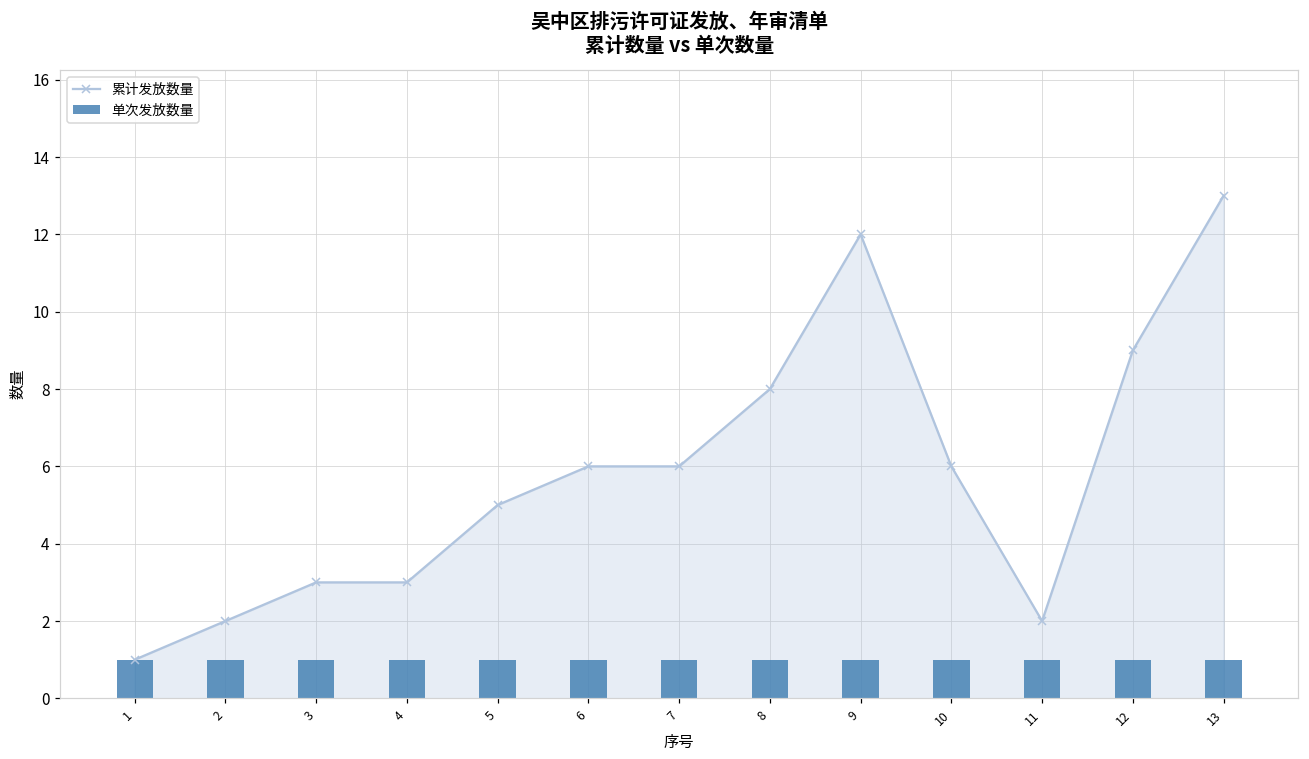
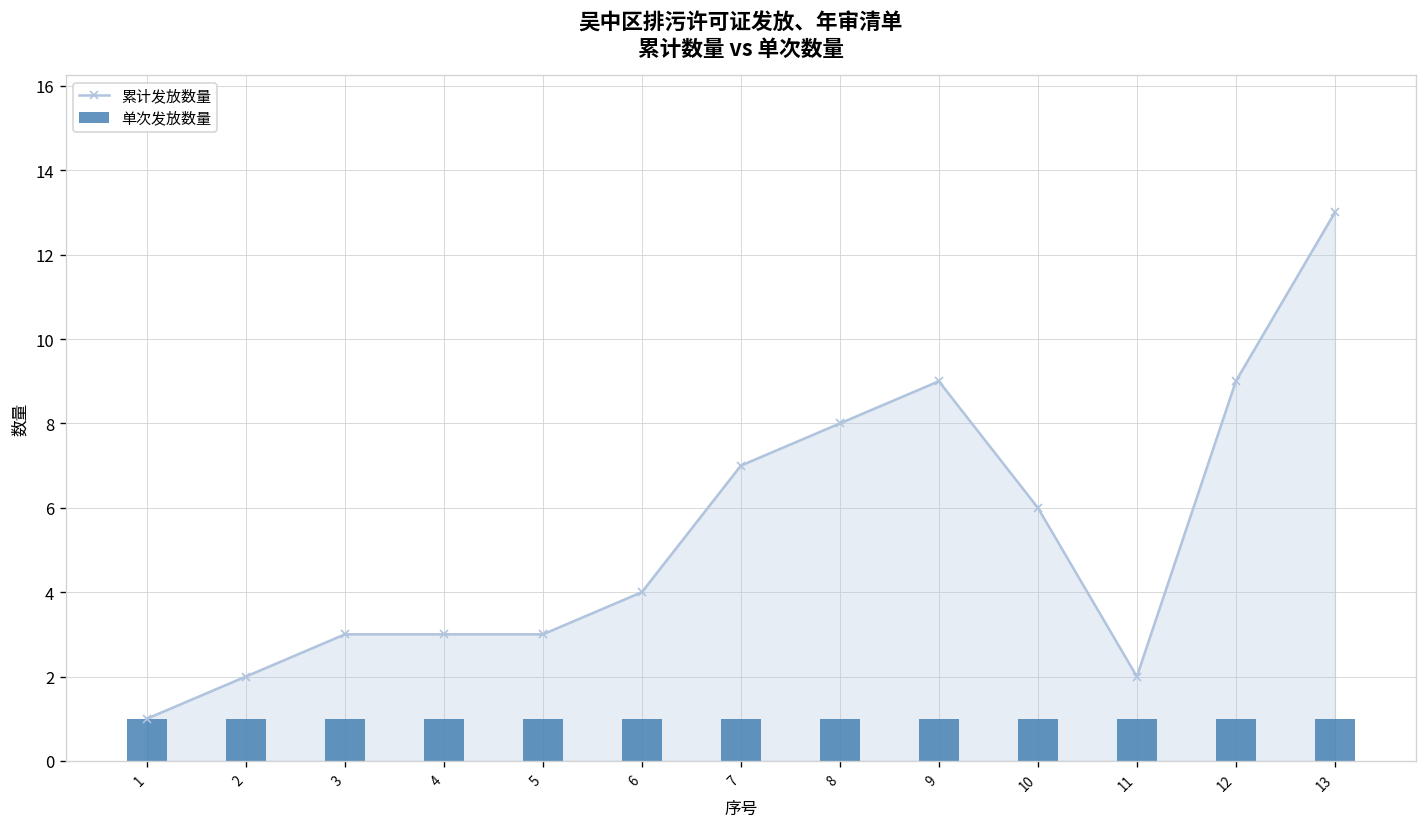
累计发放数量, 5: 5 -> 3
累计发放数量, 6: 6 -> 4
累计发放数量, 7: 6 -> 7
累计发放数量, 9: 12 -> 9
